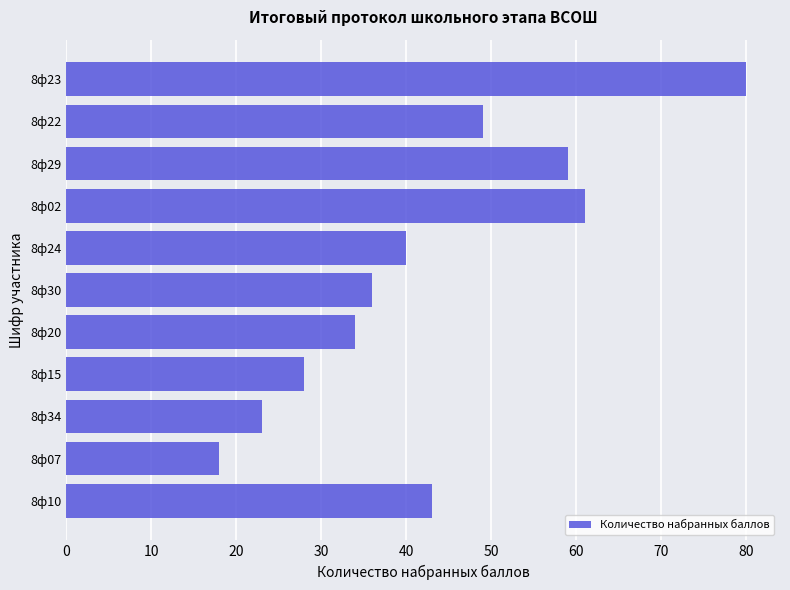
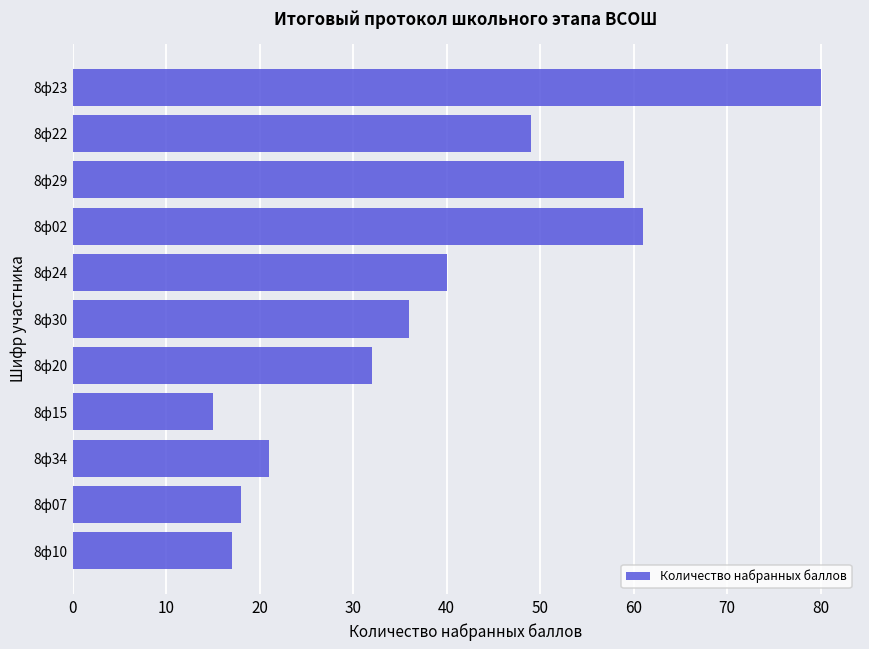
8ф20: 34 -> 32
8ф15: 28 -> 15
8ф34: 23 -> 21
8ф10: 43 -> 17
